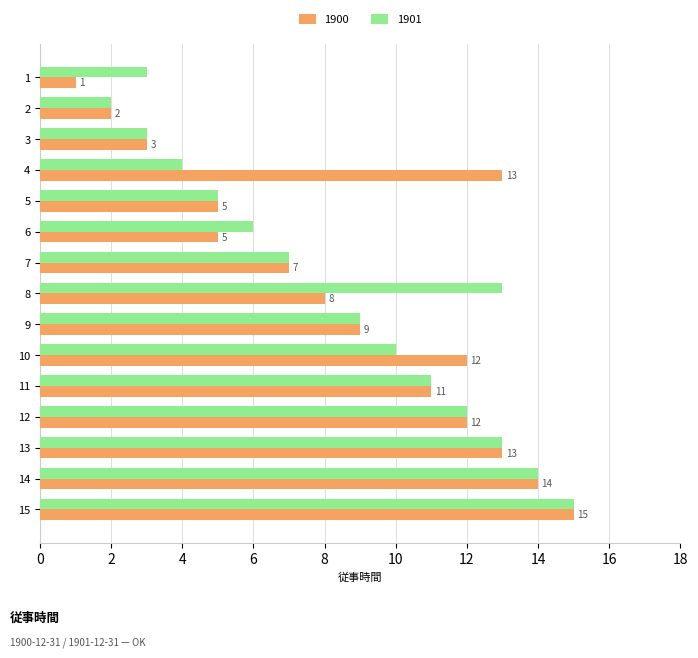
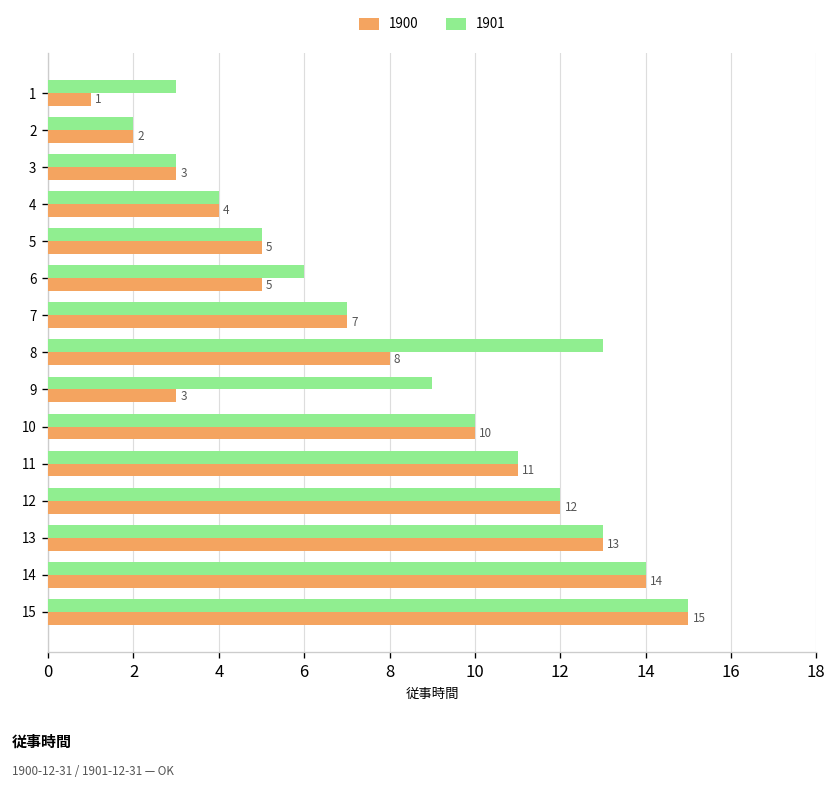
1900, 4: 13 -> 4
1900, 9: 9 -> 3
1900, 10: 12 -> 10
